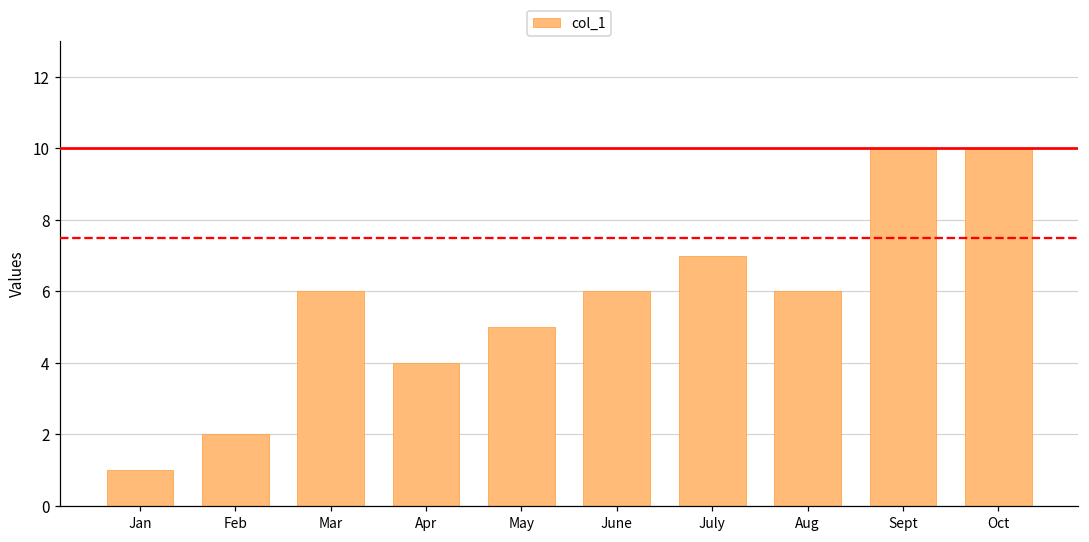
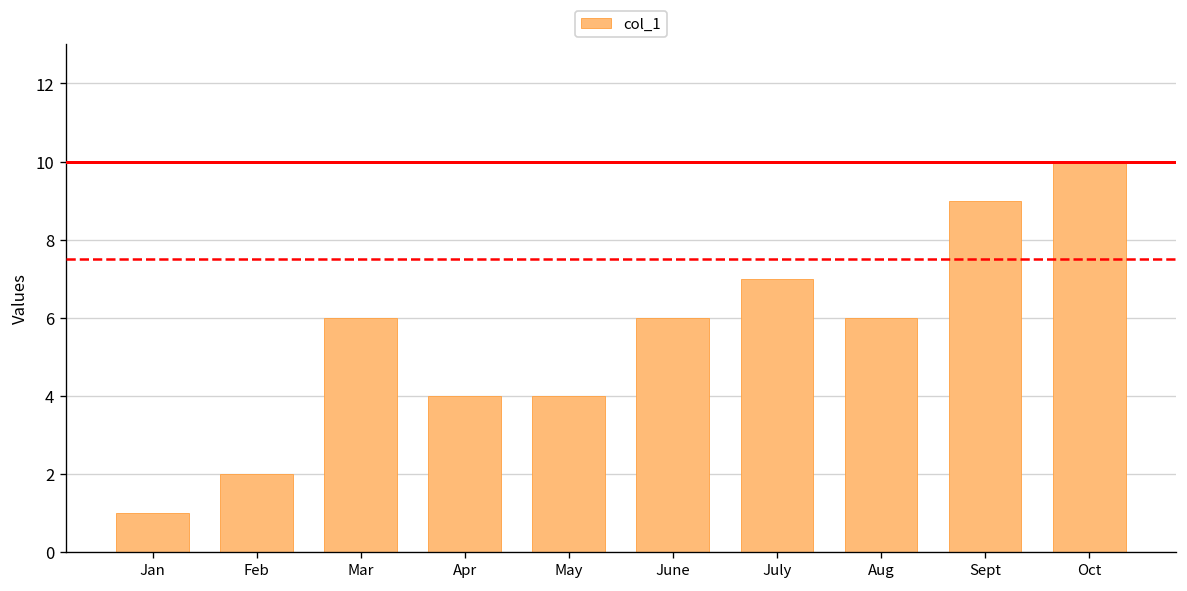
May: 5 -> 4
Sept: 10 -> 9
